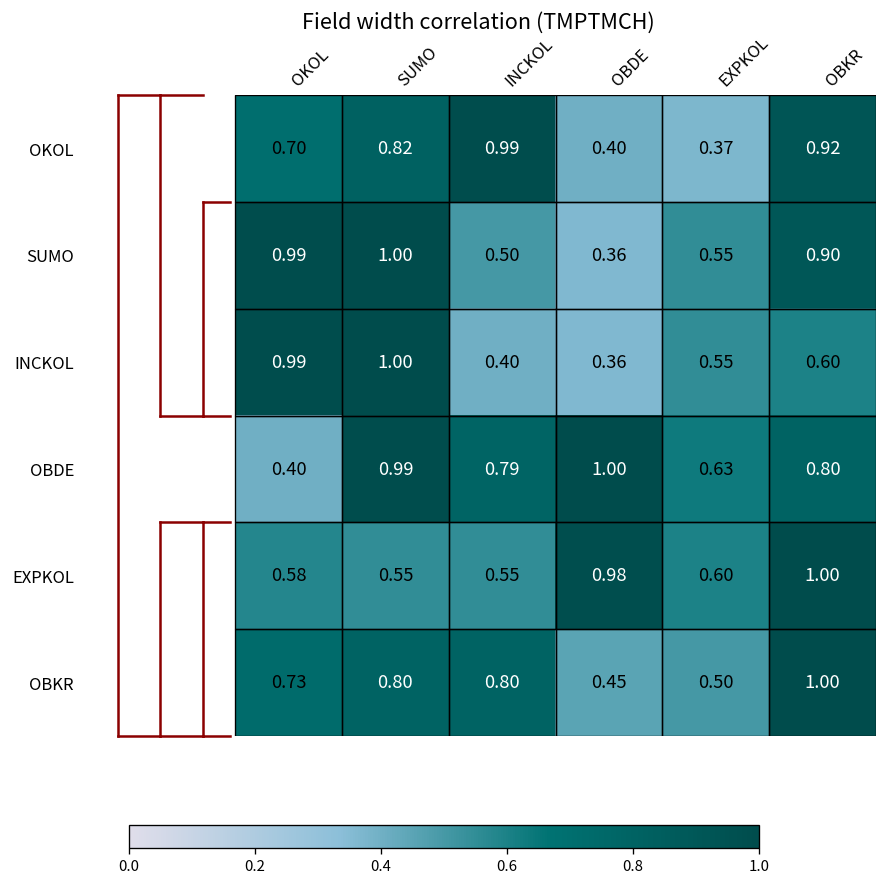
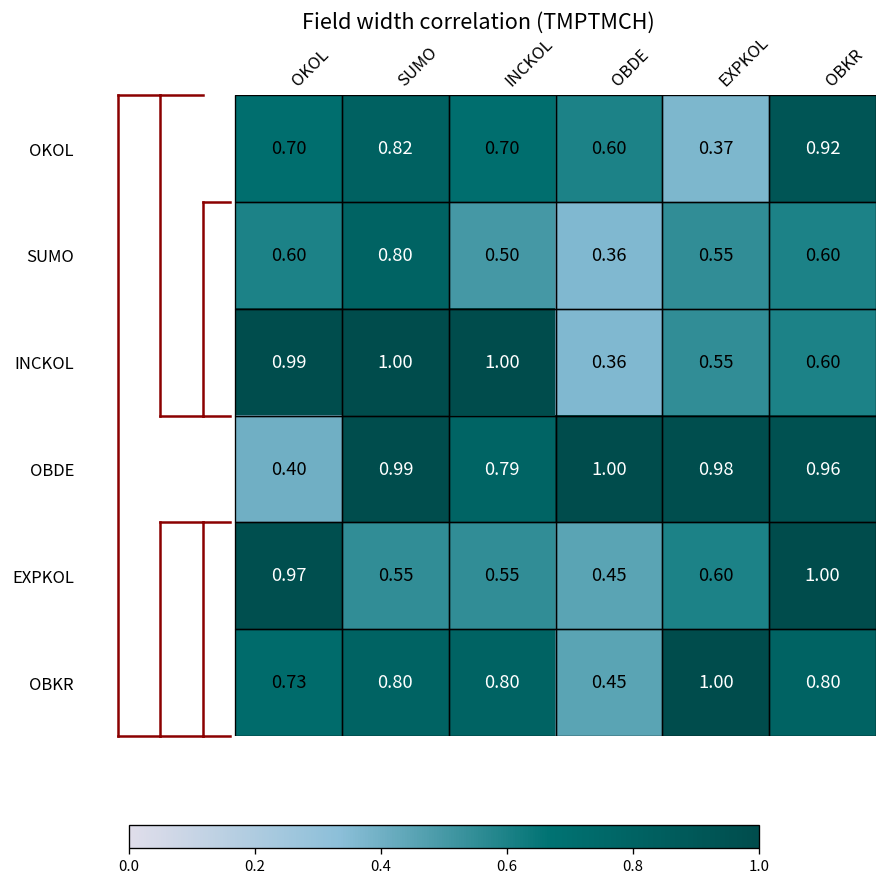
OKOL, INCKOL: 0.99 -> 0.70
OKOL, OBDE: 0.40 -> 0.60
SUMO, OKOL: 0.99 -> 0.60
SUMO, SUMO: 1.00 -> 0.80
SUMO, OBKR: 0.90 -> 0.60
INCKOL, INCKOL: 0.40 -> 1.00
OBDE, EXPKOL: 0.63 -> 0.98
OBDE, OBKR: 0.80 -> 0.96
EXPKOL, OKOL: 0.58 -> 0.97
EXPKOL, OBDE: 0.98 -> 0.45
OBKR, EXPKOL: 0.50 -> 1.00
OBKR, OBKR: 1.00 -> 0.80
